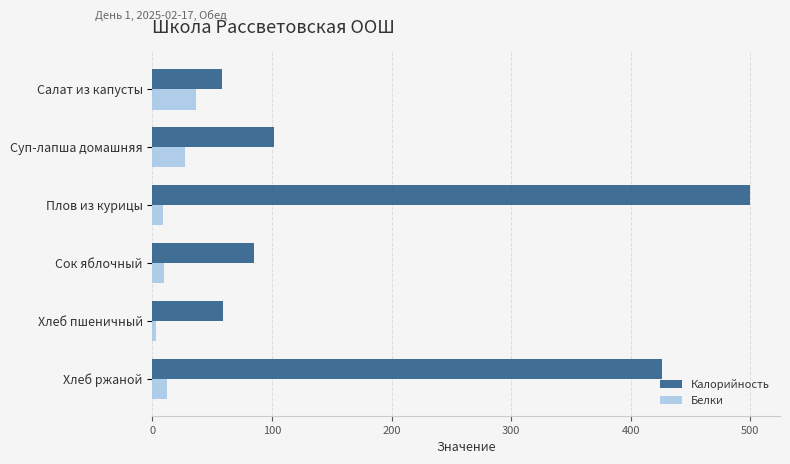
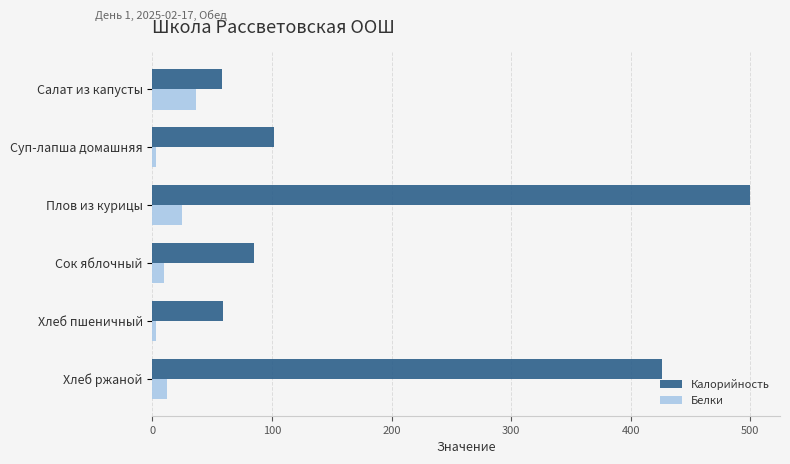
Белки, Суп-лапша домашняя: 27 -> 3
Белки, Плов из курицы: 9 -> 25
